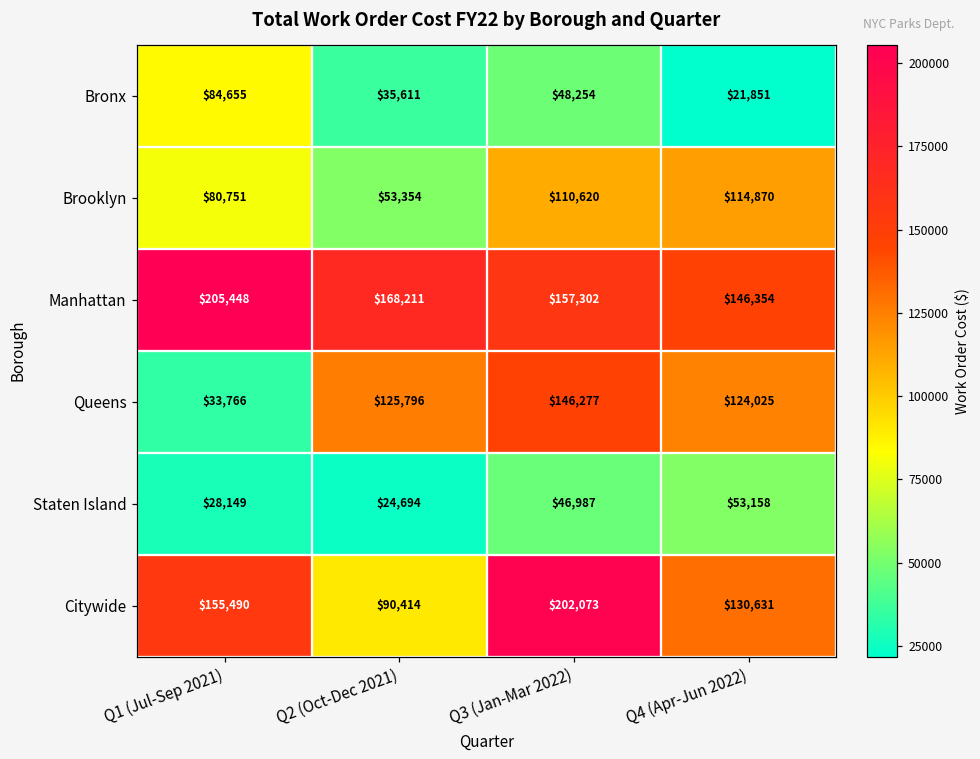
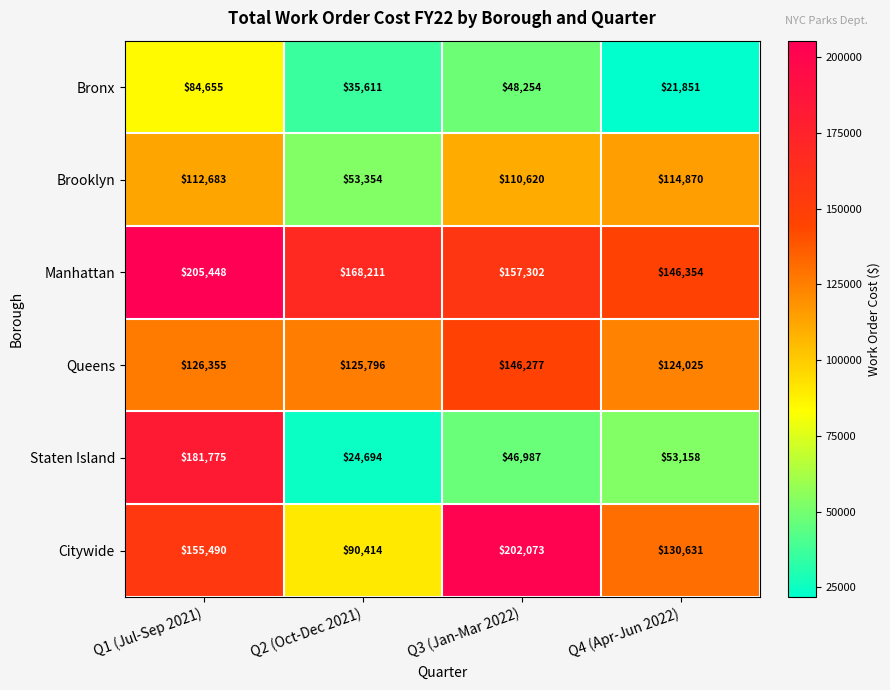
Brooklyn, Q1 (Jul-Sep 2021): $80,751 -> $112,683
Queens, Q1 (Jul-Sep 2021): $33,766 -> $126,355
Staten Island, Q1 (Jul-Sep 2021): $28,149 -> $181,775
